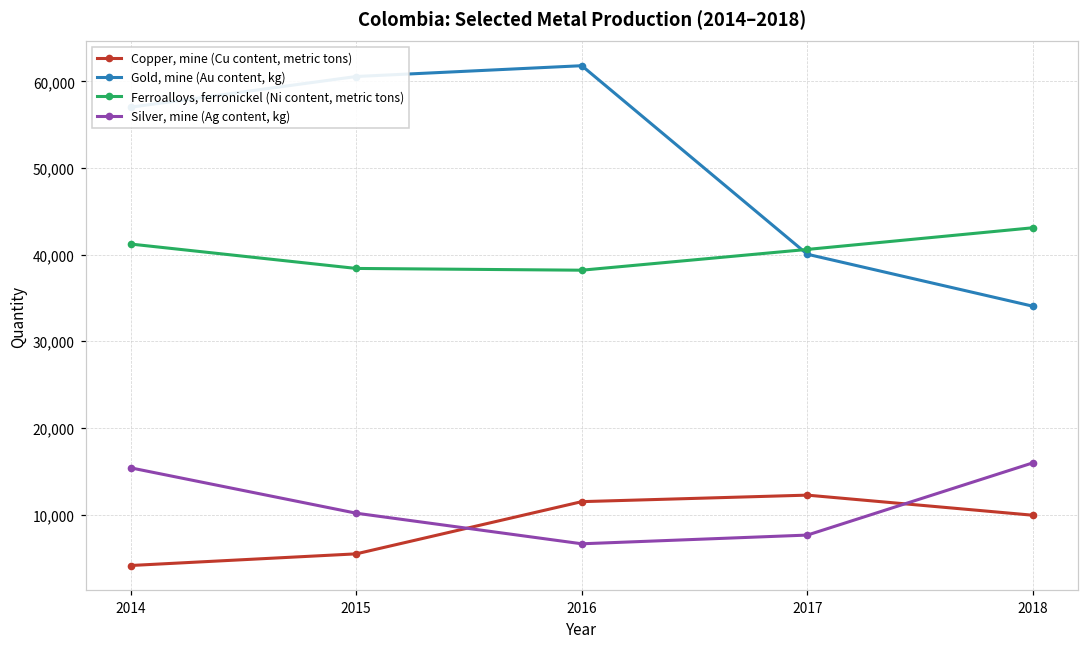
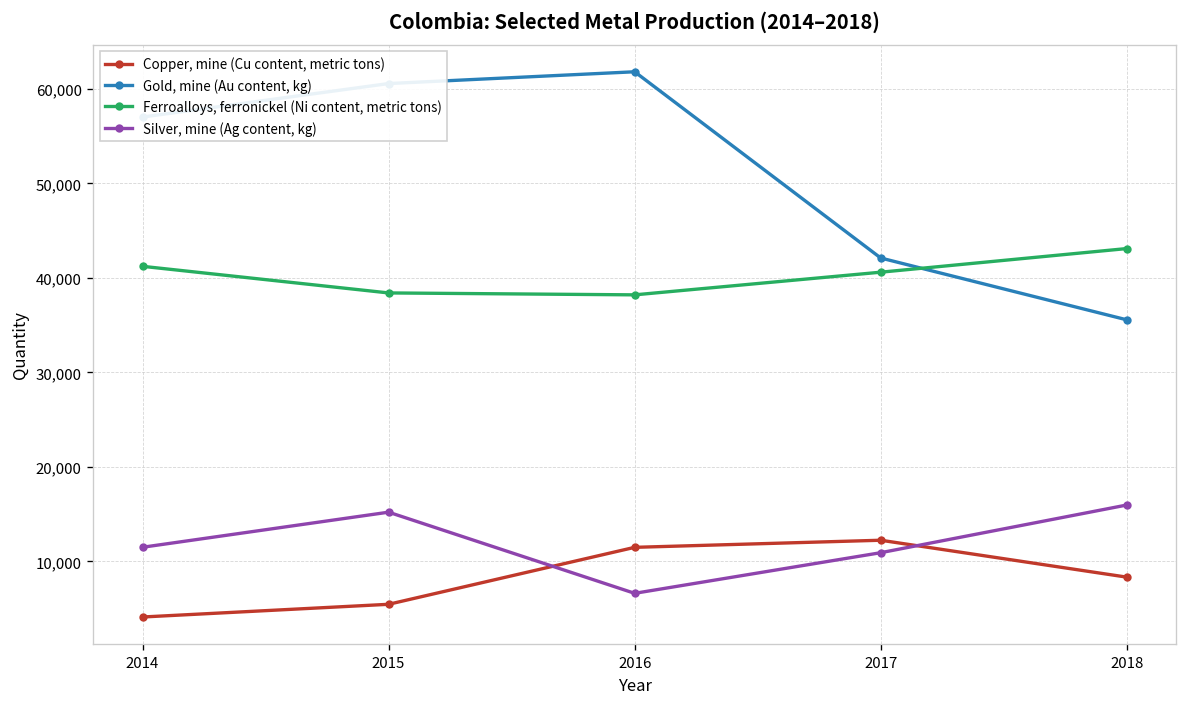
Silver, mine (Ag content, kg), 2014: 15,000 -> 11,000
Silver, mine (Ag content, kg), 2015: 10,000 -> 15,000
Gold, mine (Au content, kg), 2017: 40,000 -> 42,000
Silver, mine (Ag content, kg), 2017: 8,000 -> 11,000
Copper, mine (Cu content, metric tons), 2018: 10,000 -> 8,000
Gold, mine (Au content, kg), 2018: 34,000 -> 36,000
